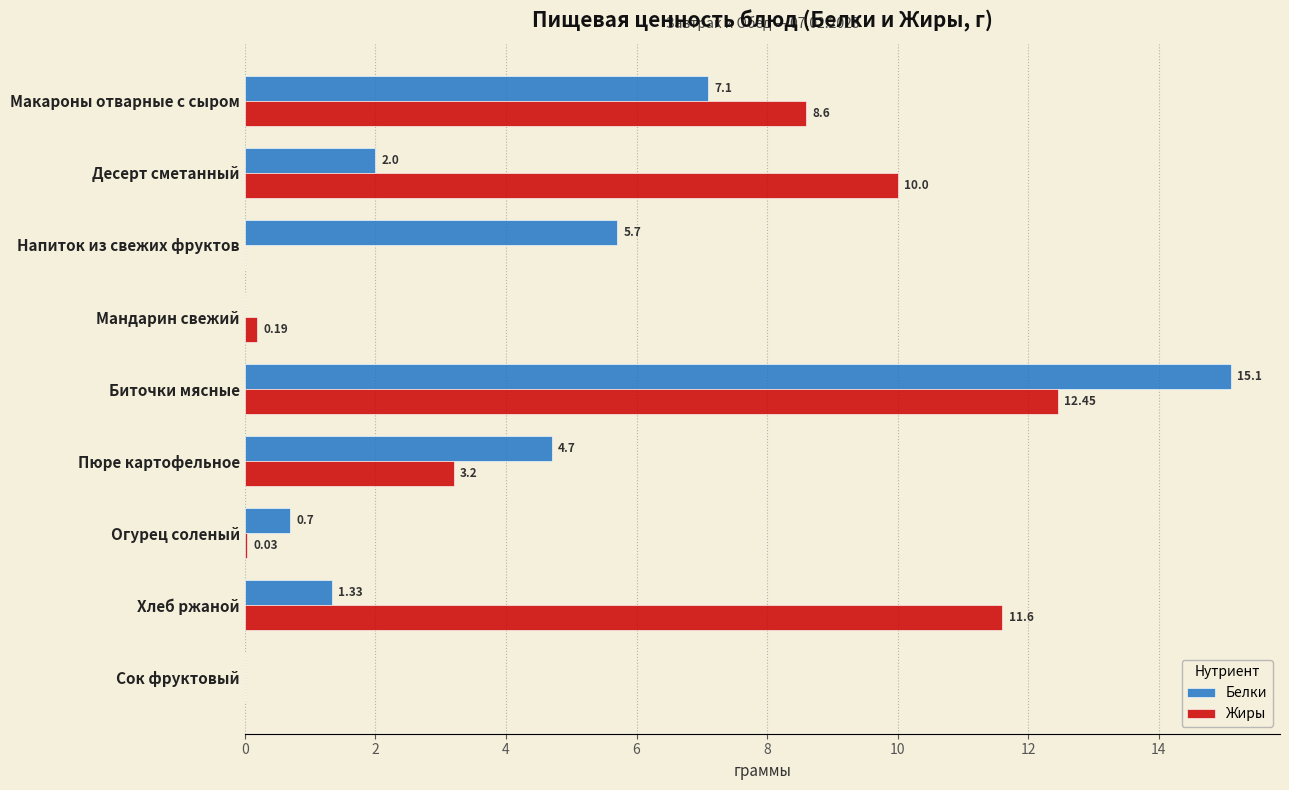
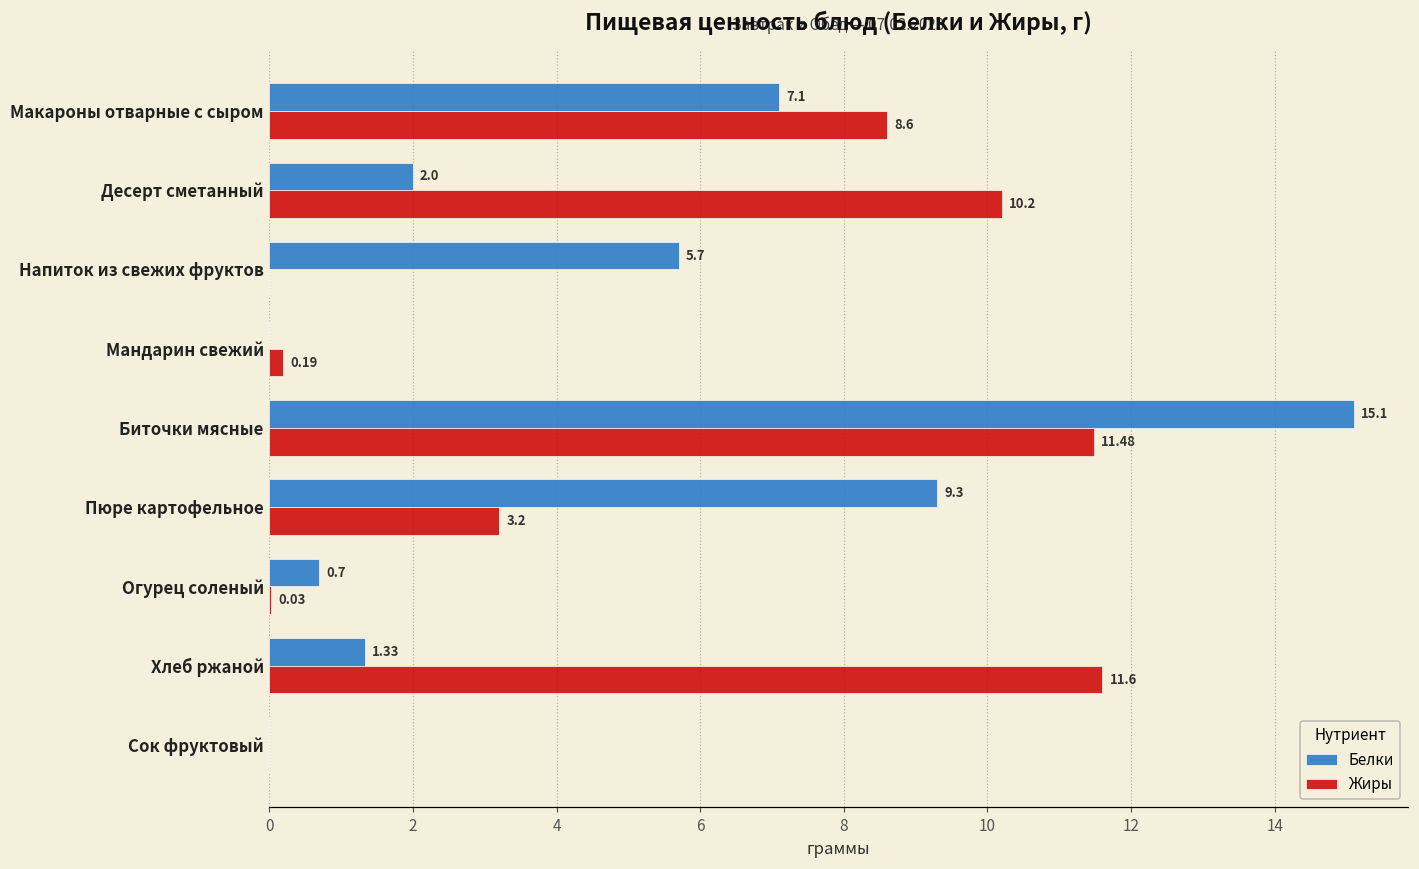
Жиры, Десерт сметанный: 10.0 -> 10.2
Жиры, Биточки мясные: 12.45 -> 11.48
Белки, Пюре картофельное: 4.7 -> 9.3
